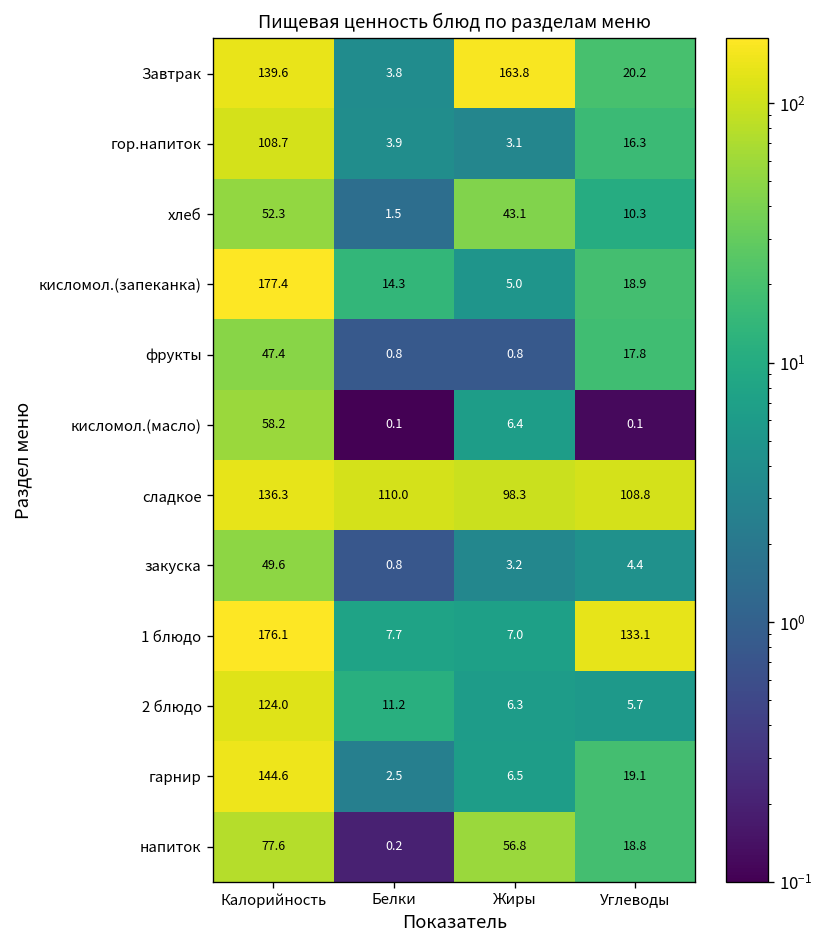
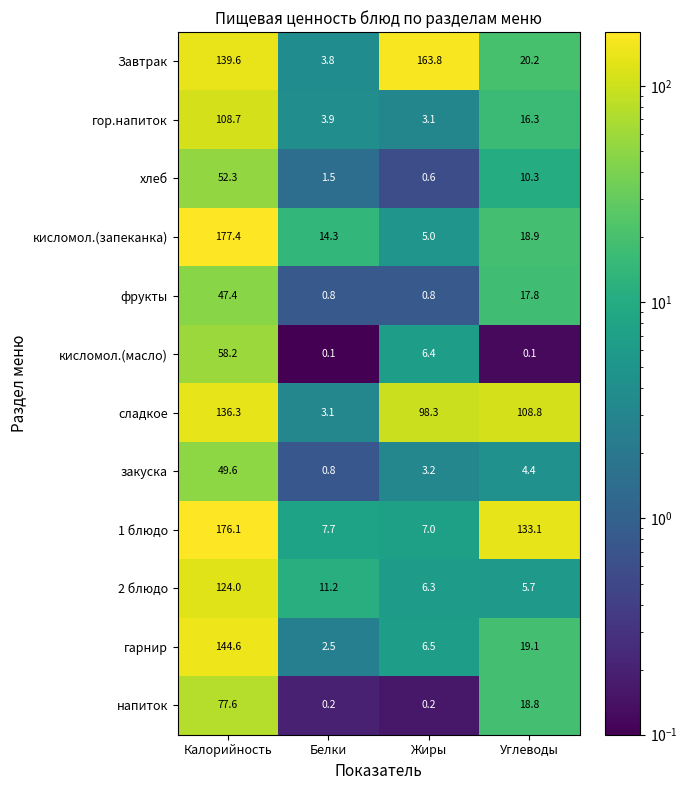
хлеб, Жиры: 43.1 -> 0.6
сладкое, Белки: 110.0 -> 3.1
напиток, Жиры: 56.8 -> 0.2
